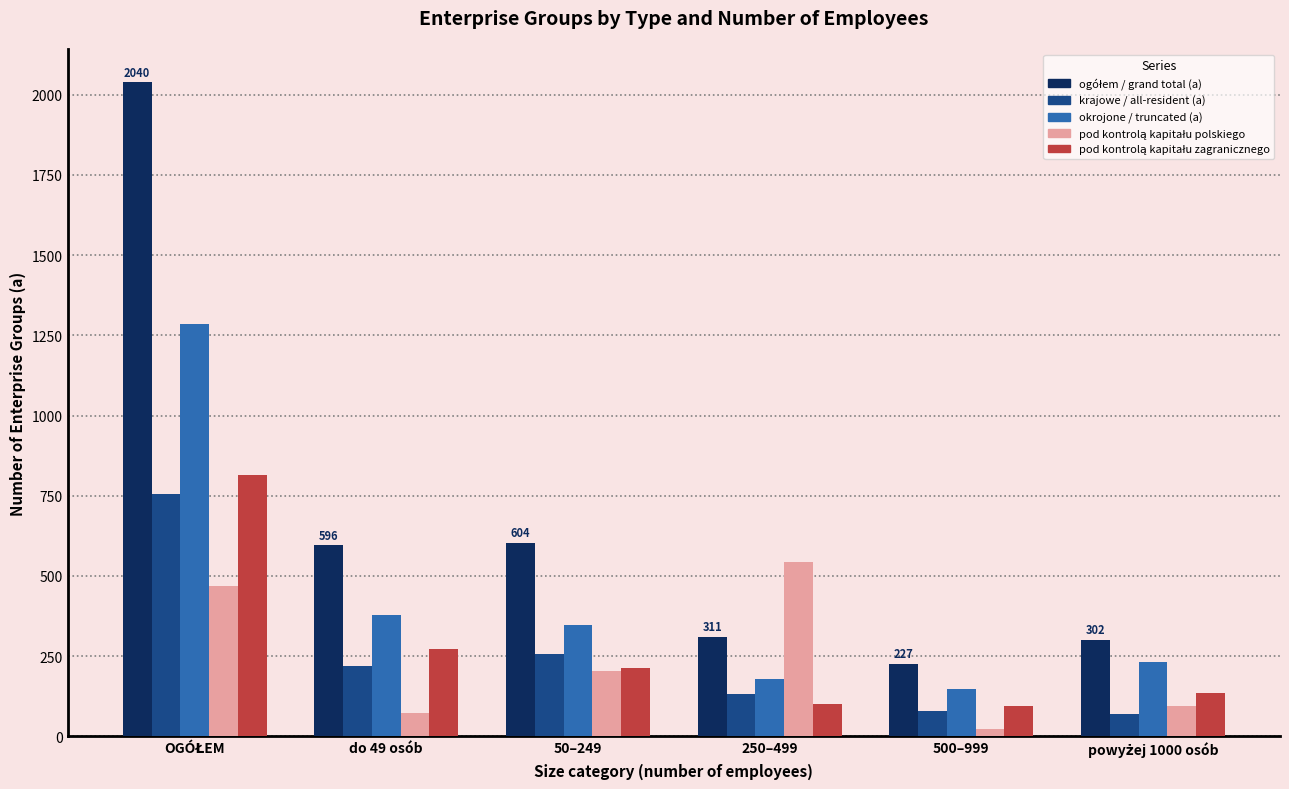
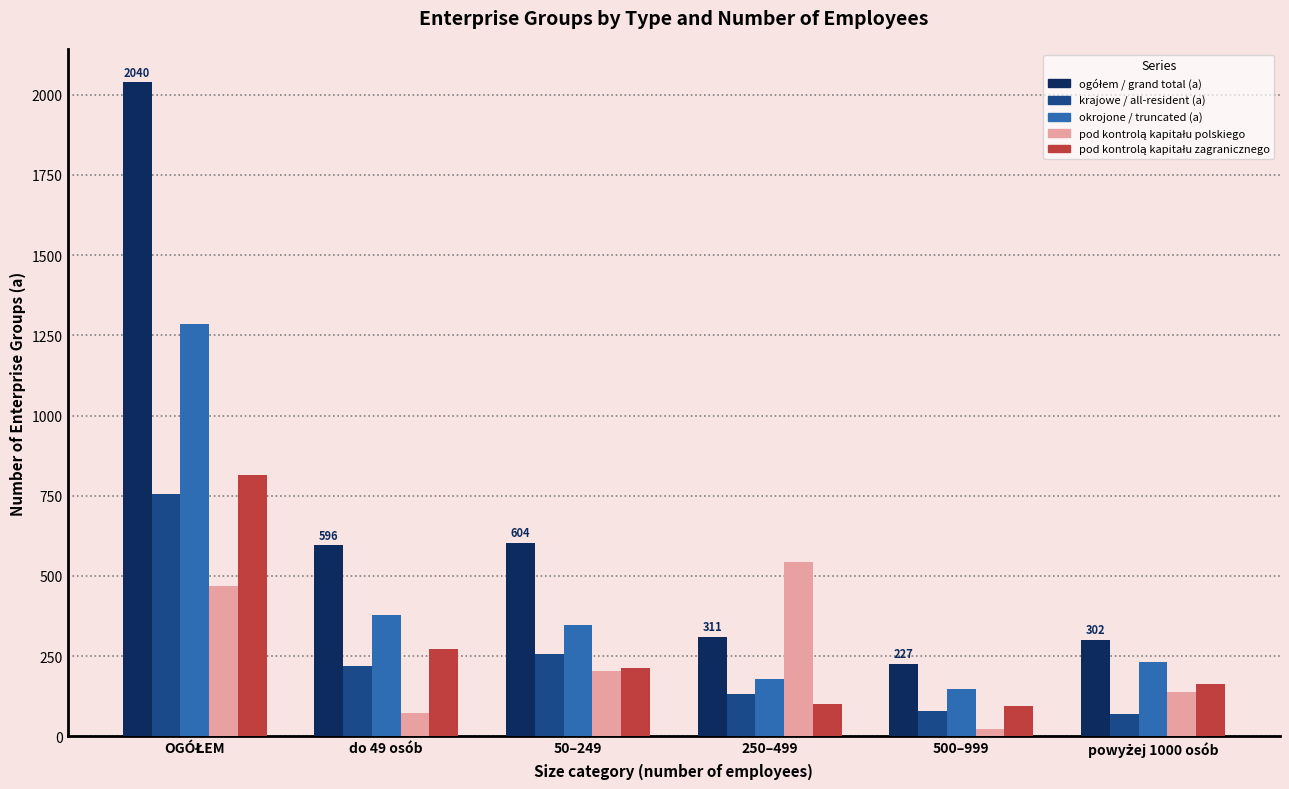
pod kontrolą kapitału polskiego, powyżej 1000 osób: 100 -> 140
pod kontrolą kapitału zagranicznego, powyżej 1000 osób: 140 -> 160
